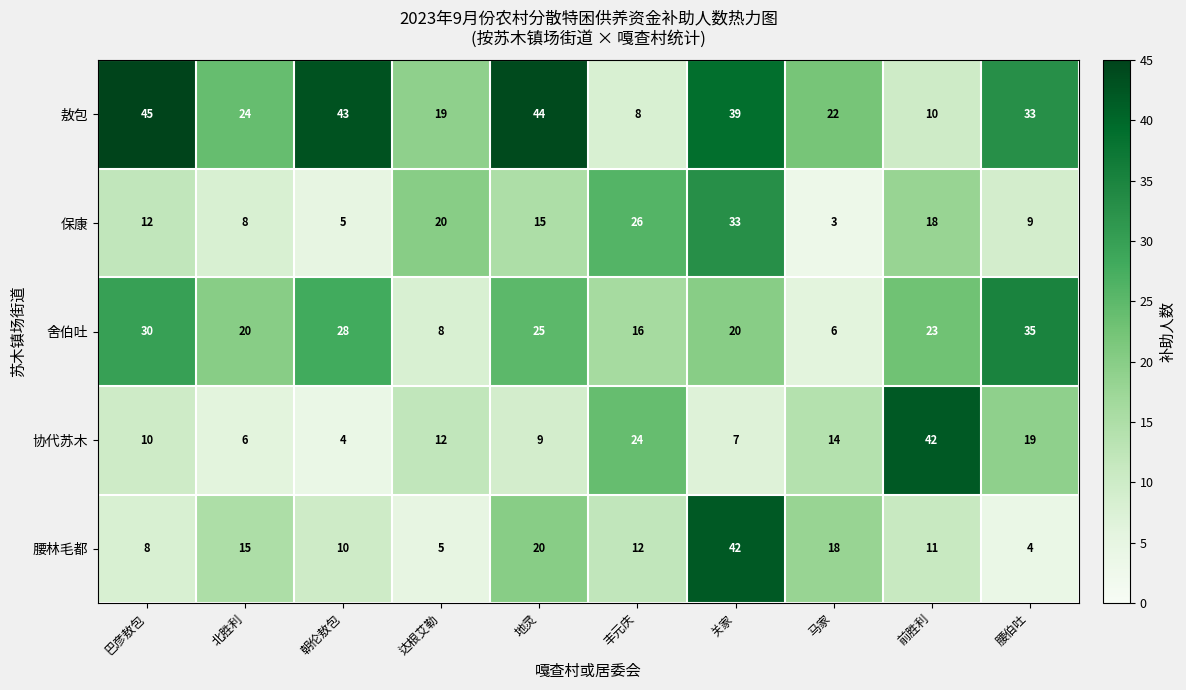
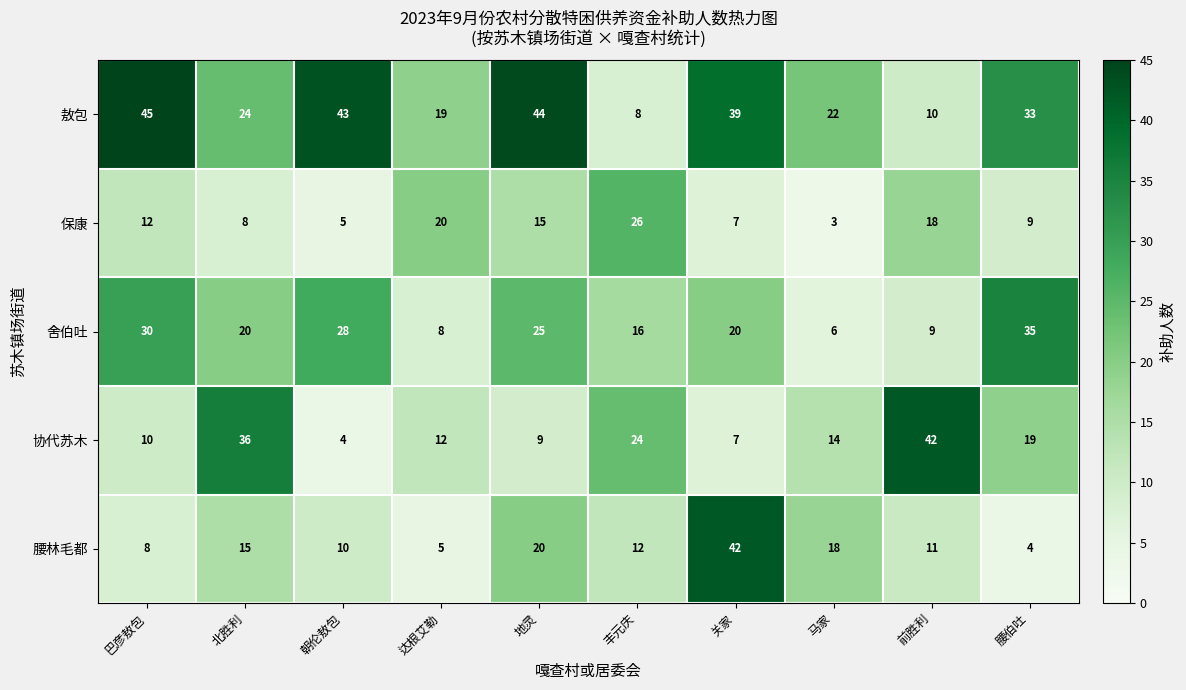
保康, 关家: 33 -> 7
舍伯吐, 前胜利: 23 -> 9
协代苏木, 北胜利: 6 -> 36
